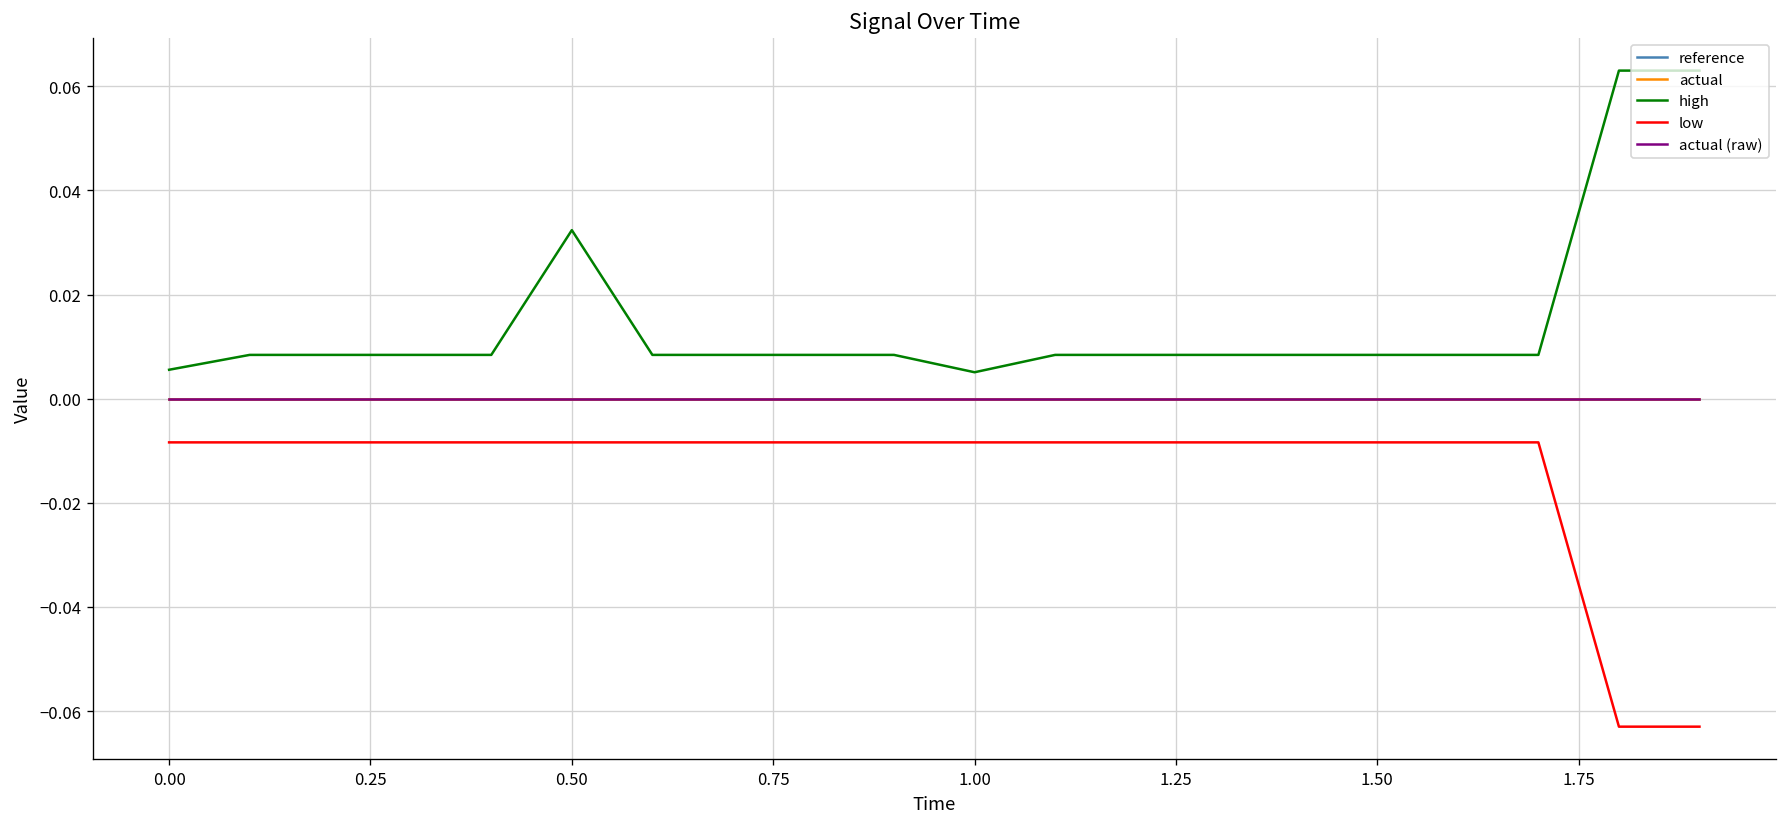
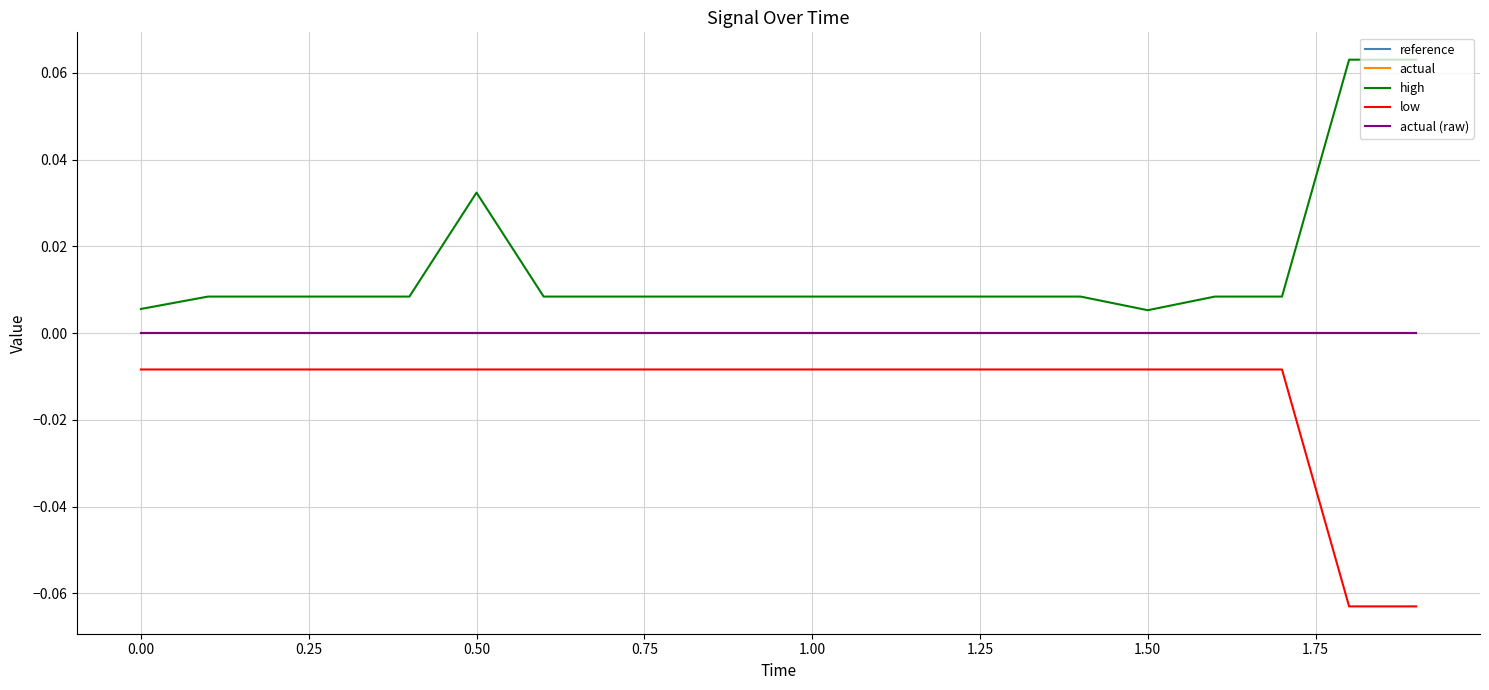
high, 1.00: 0.005 -> 0.008
high, 1.50: 0.008 -> 0.005
